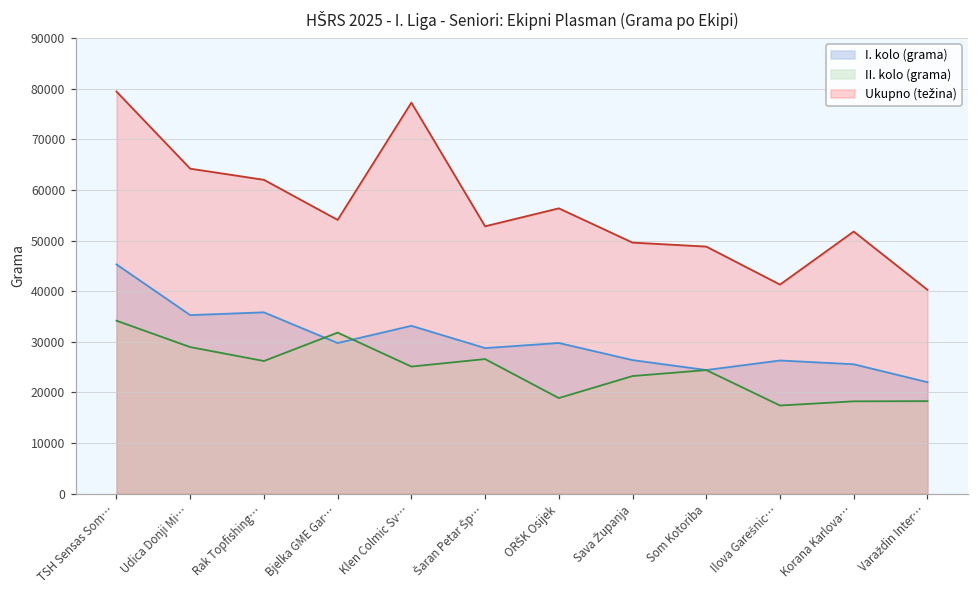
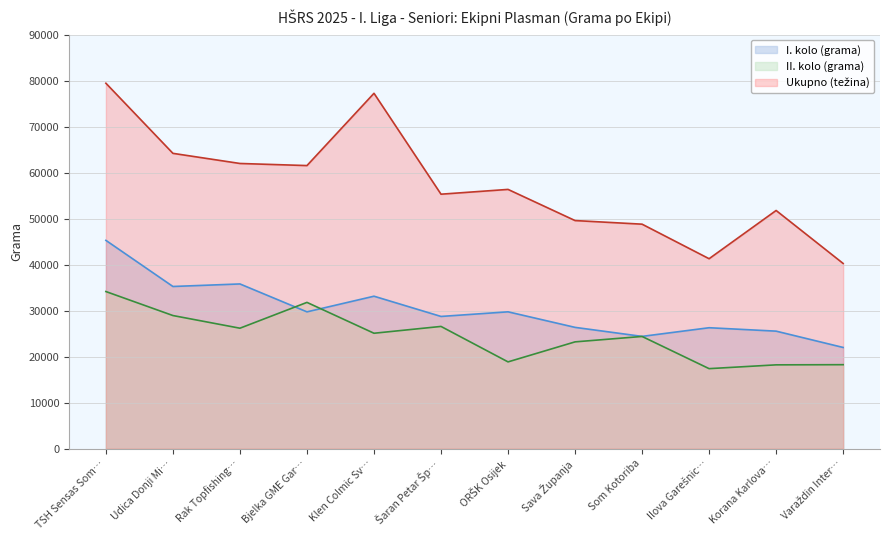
Ukupno (težina), Bjelka GME Gar…: 54000 -> 62000
Ukupno (težina), Šaran Petar Šp…: 53000 -> 55000
